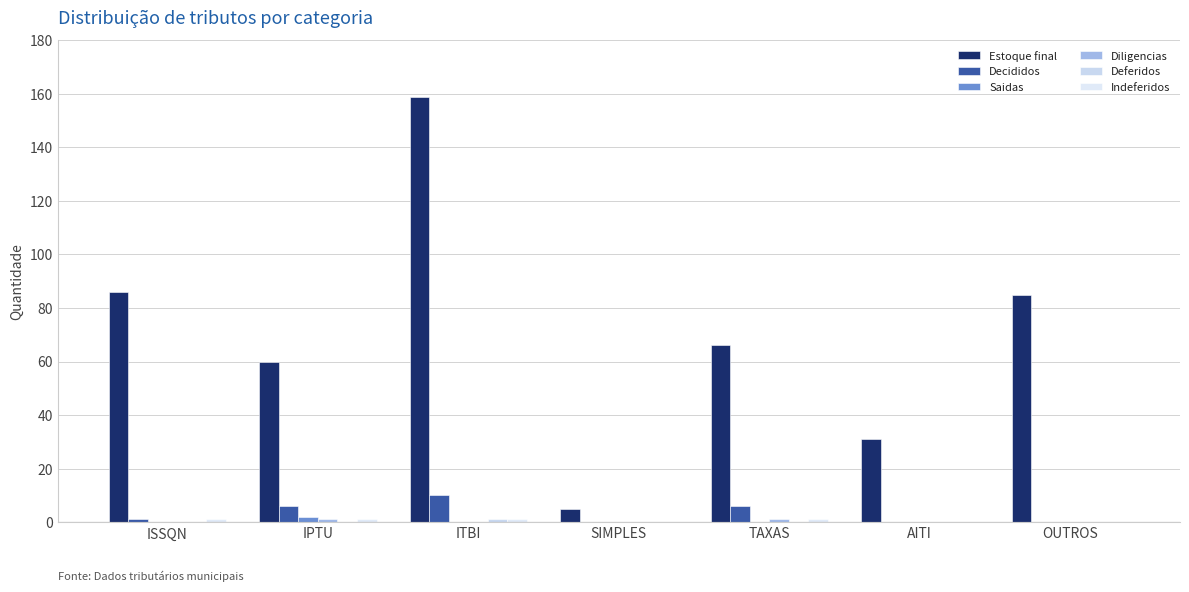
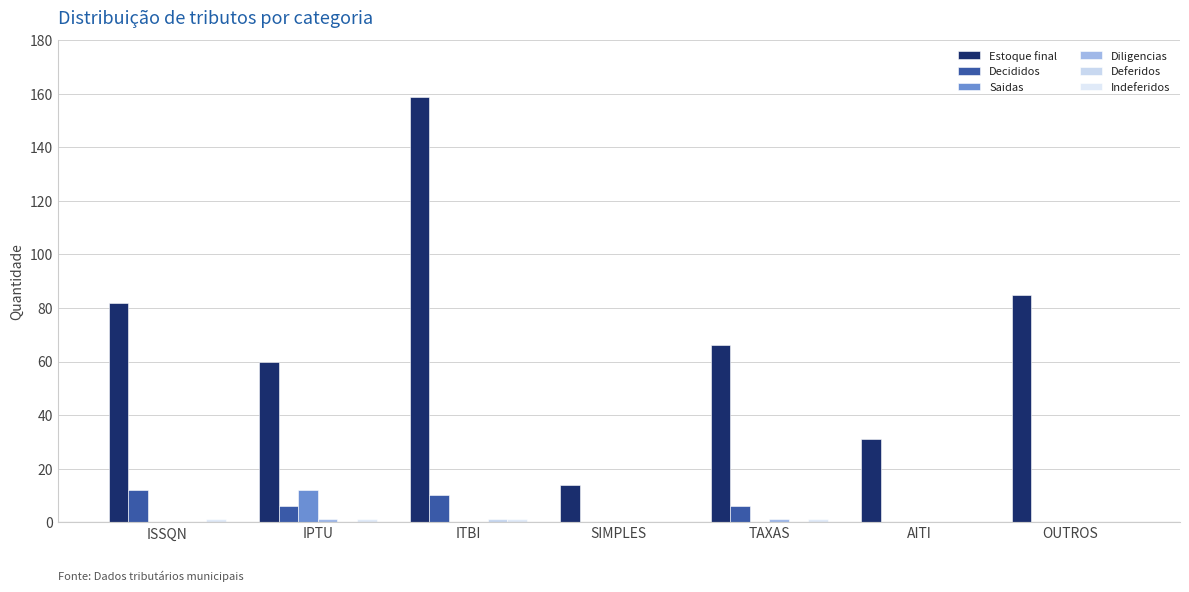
Estoque final, ISSQN: 86 -> 82
Decididos, ISSQN: 1 -> 12
Saidas, IPTU: 2 -> 12
Estoque final, SIMPLES: 5 -> 14
